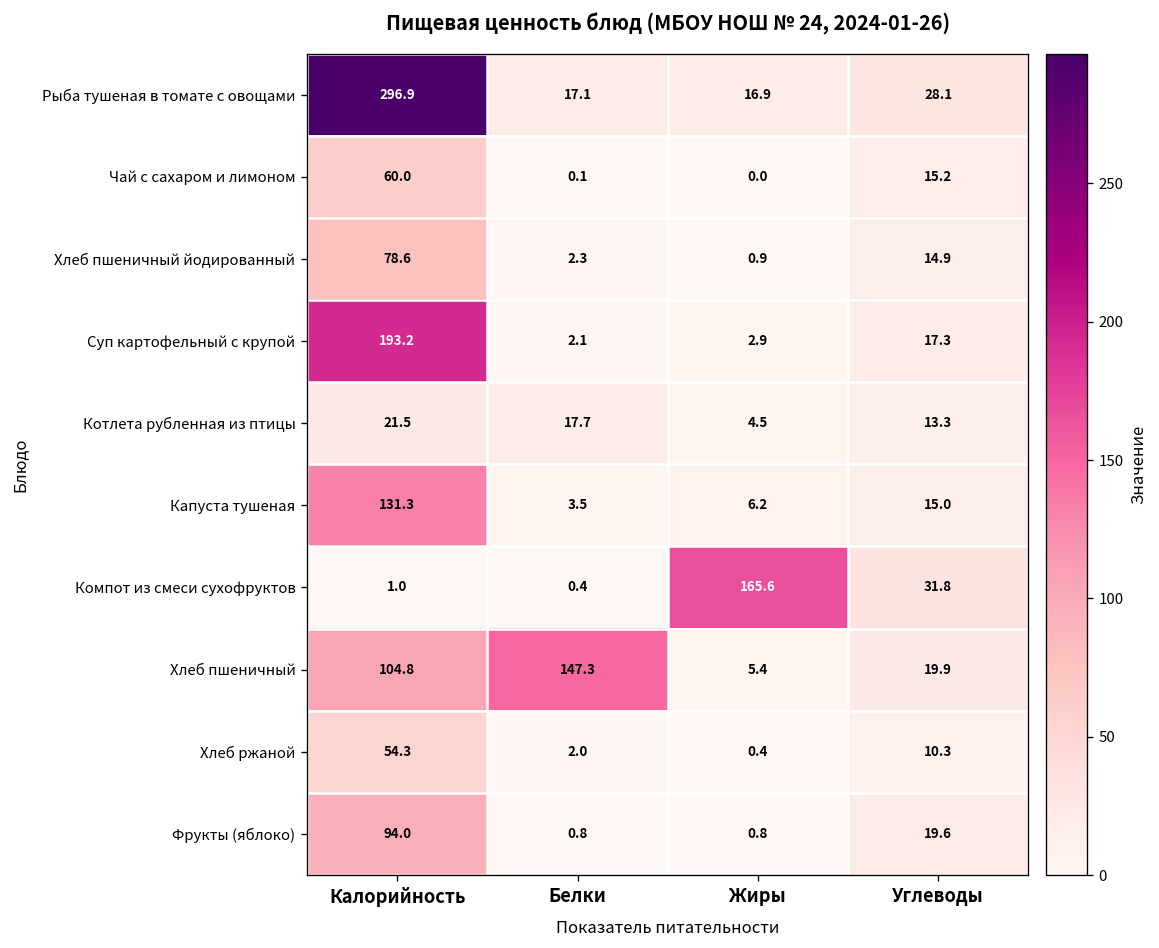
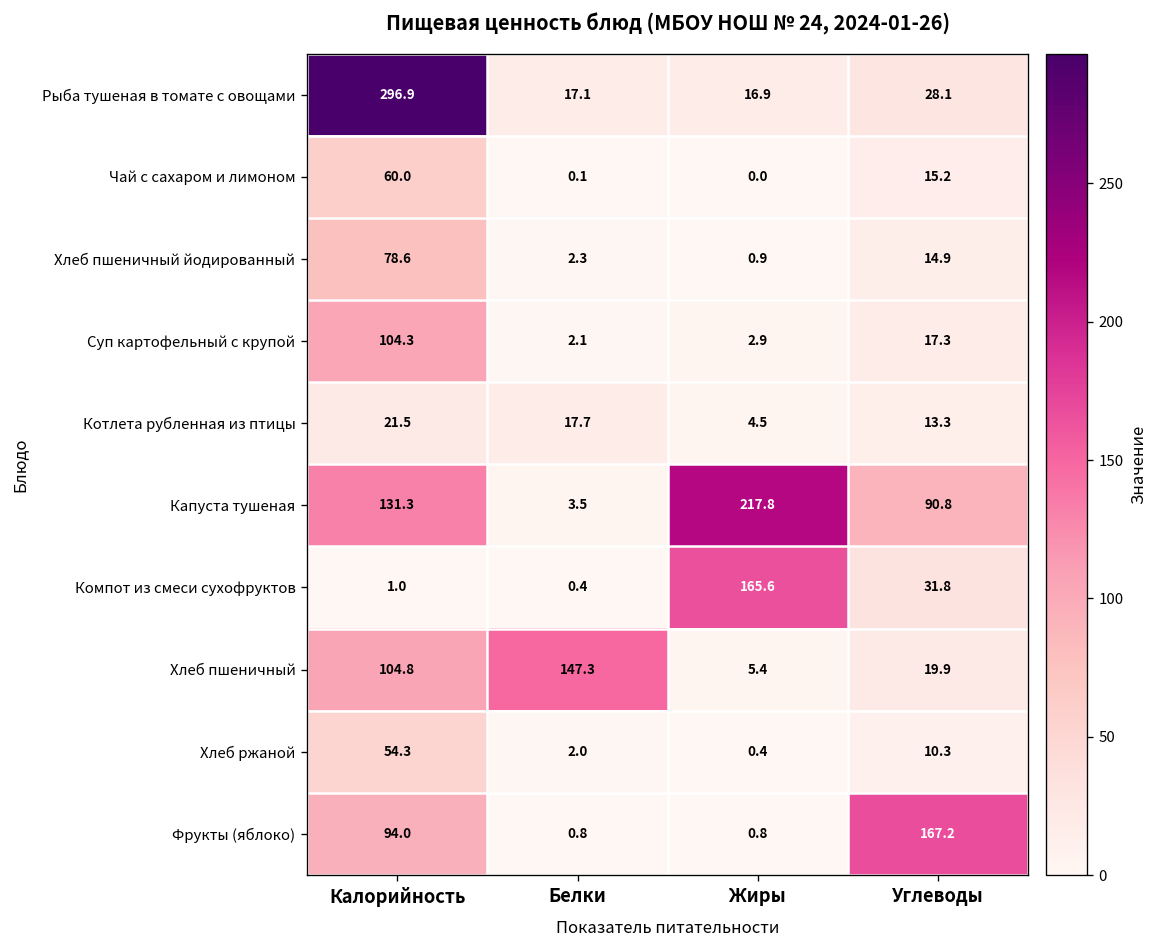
Суп картофельный с крупой, Калорийность: 193.2 -> 104.3
Капуста тушеная, Жиры: 6.2 -> 217.8
Капуста тушеная, Углеводы: 15.0 -> 90.8
Фрукты (яблоко), Углеводы: 19.6 -> 167.2
